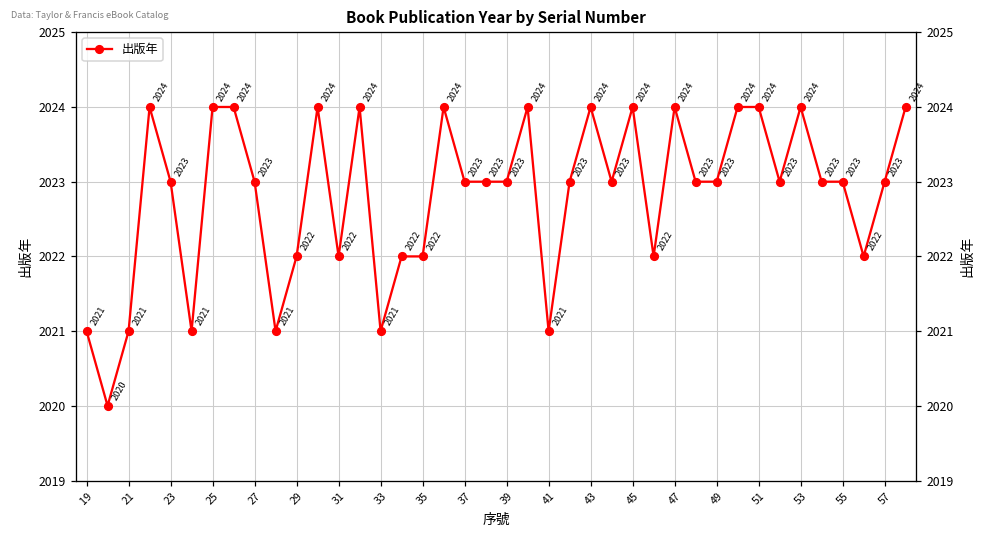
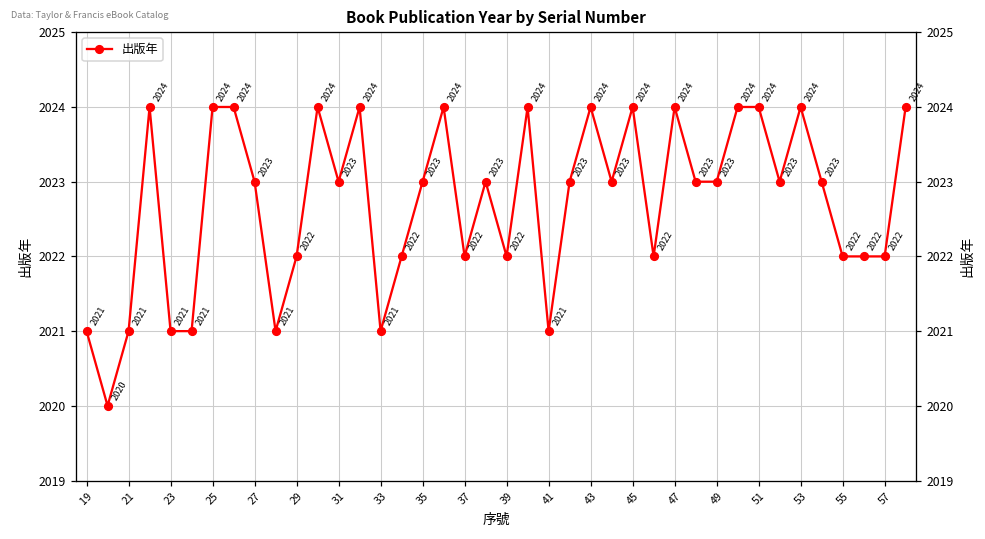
23: 2023 -> 2021
31: 2022 -> 2023
35: 2022 -> 2023
37: 2023 -> 2022
39: 2023 -> 2022
55: 2023 -> 2022
57: 2023 -> 2022
